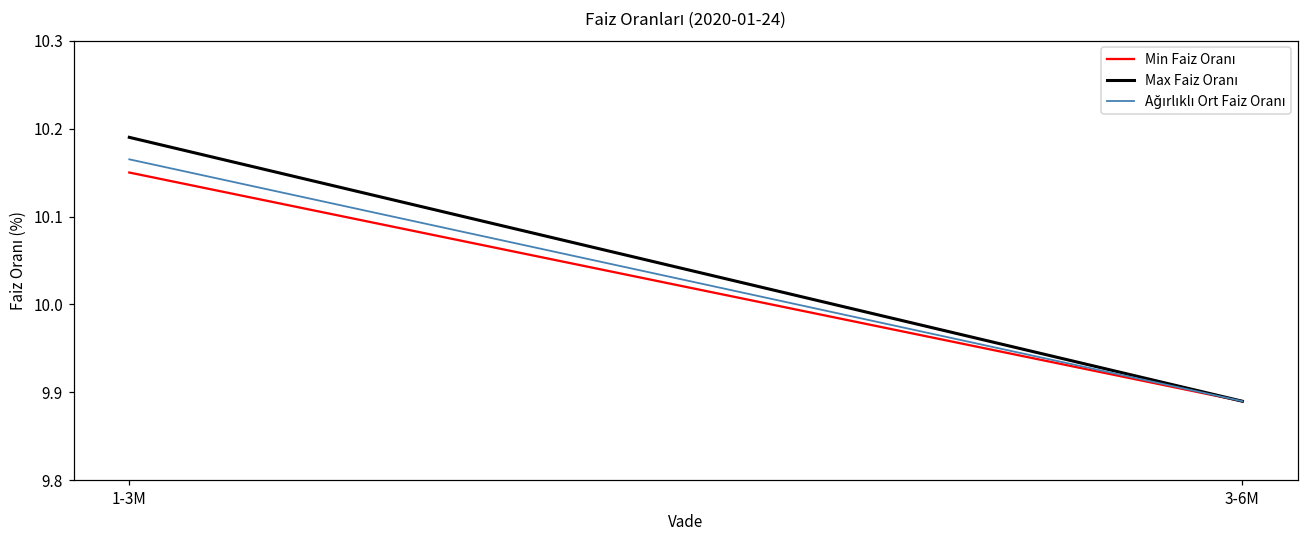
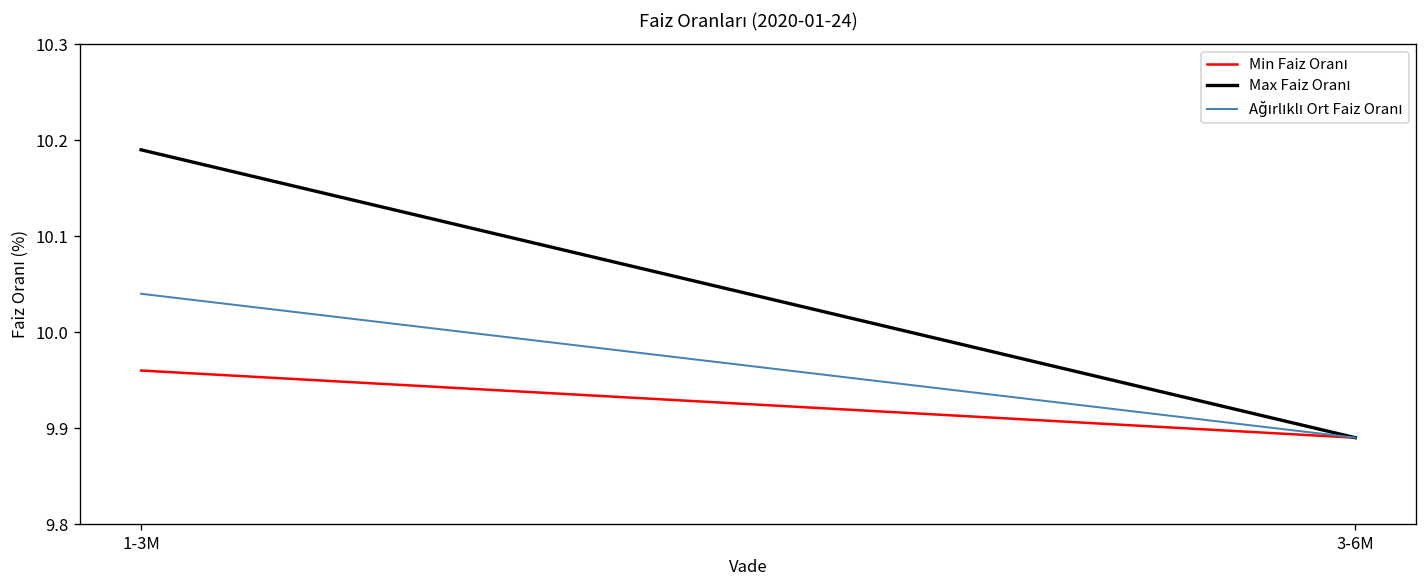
Min Faiz Oranı, 1-3M: 10.15 -> 9.96
Ağırlıklı Ort Faiz Oranı, 1-3M: 10.17 -> 10.04
